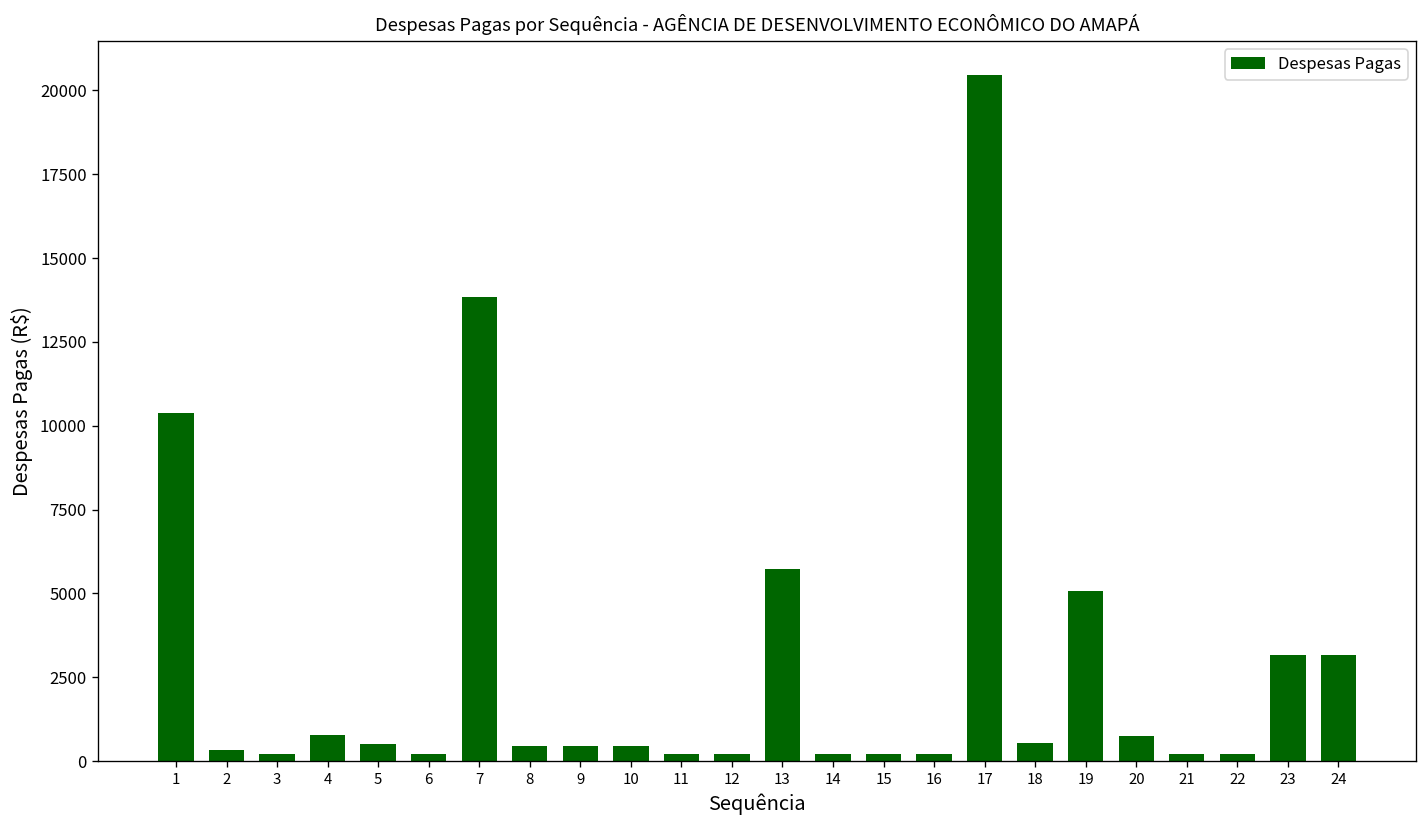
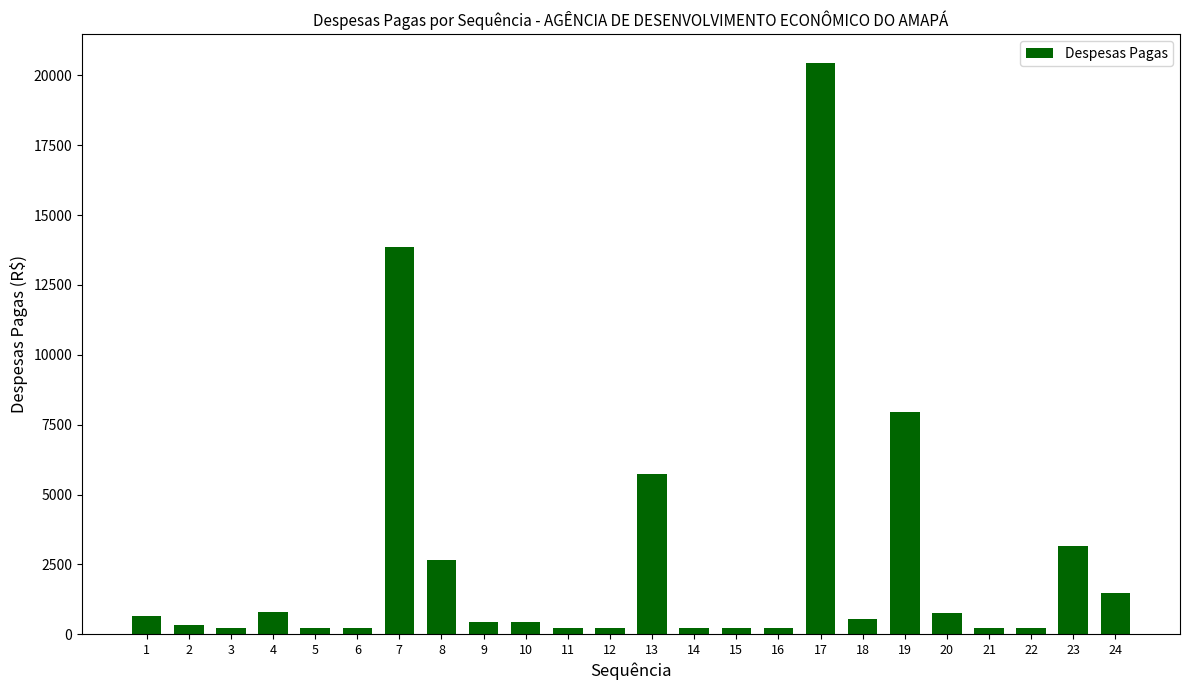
1: 10400 -> 700
5: 500 -> 200
8: 400 -> 2700
19: 5100 -> 7900
24: 3200 -> 1500
